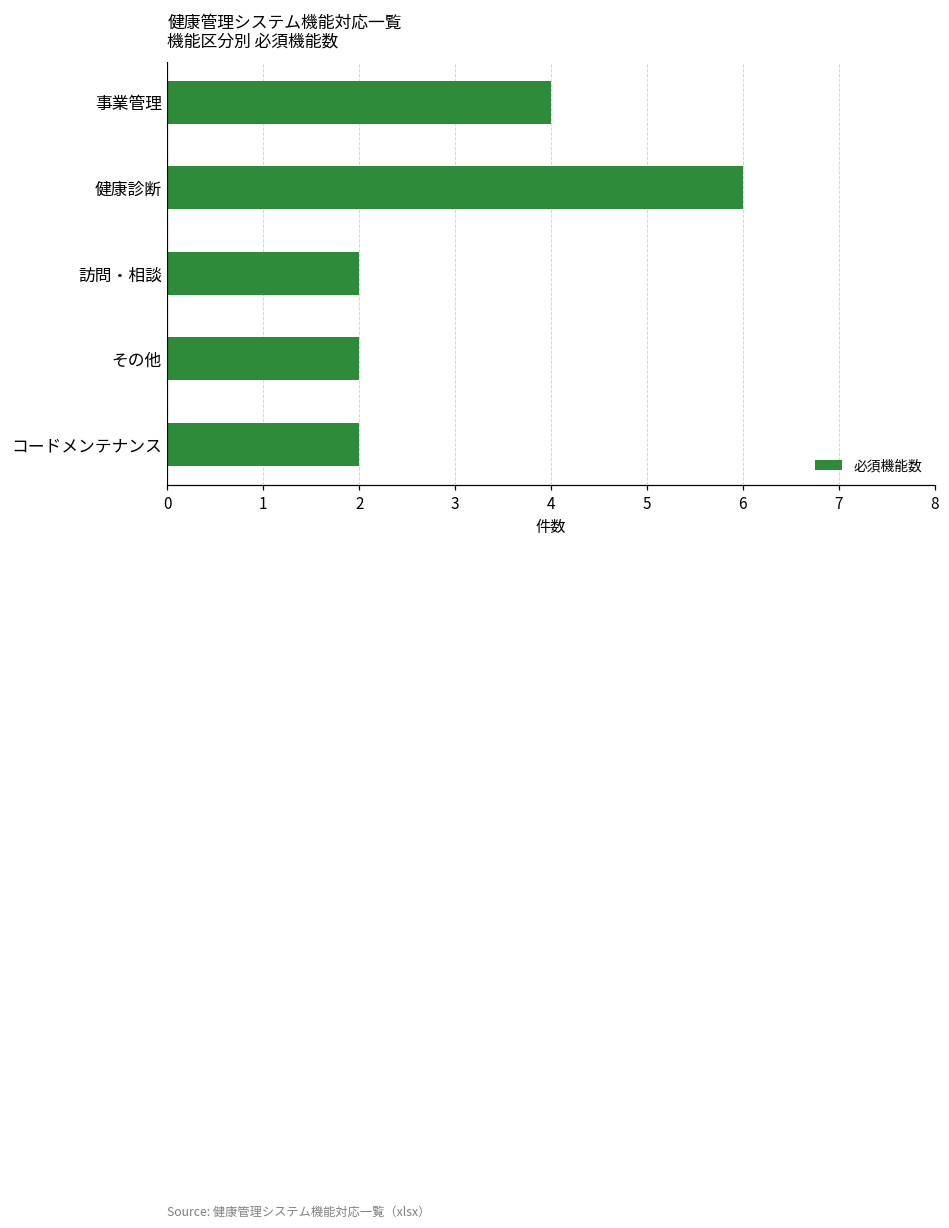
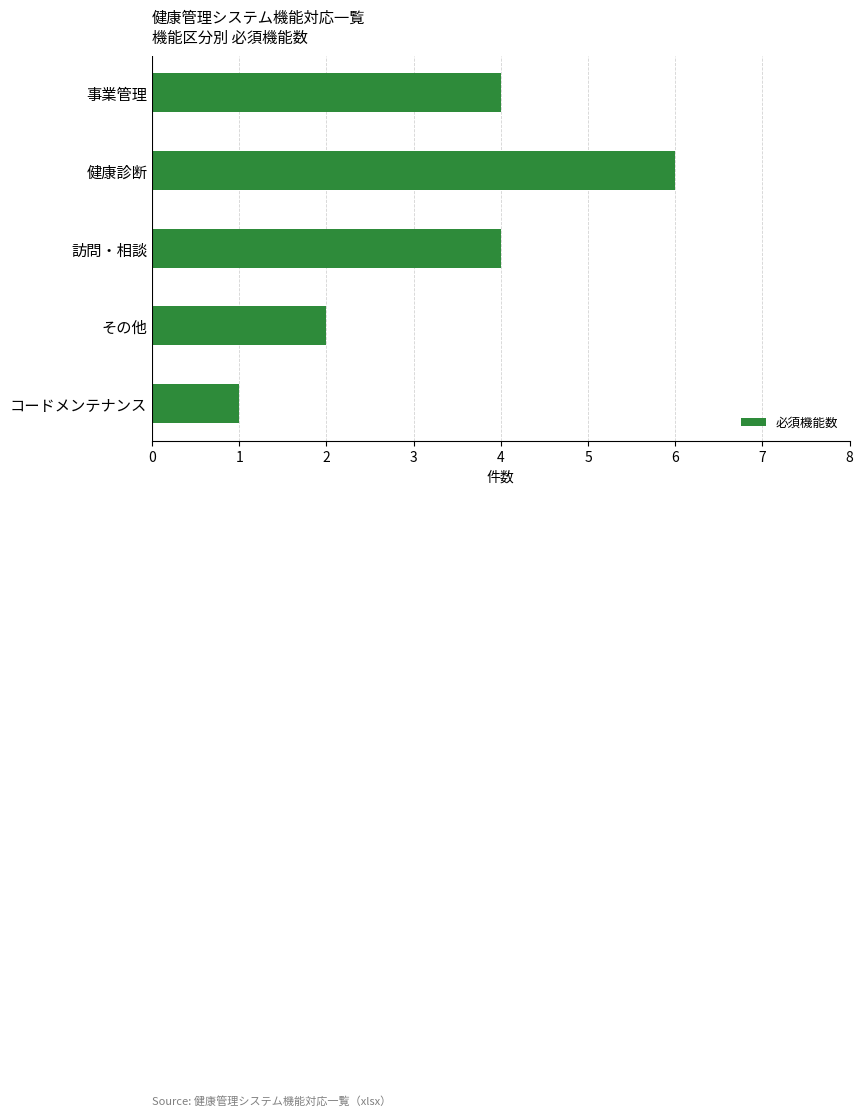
訪問・相談: 2 -> 4
コードメンテナンス: 2 -> 1
